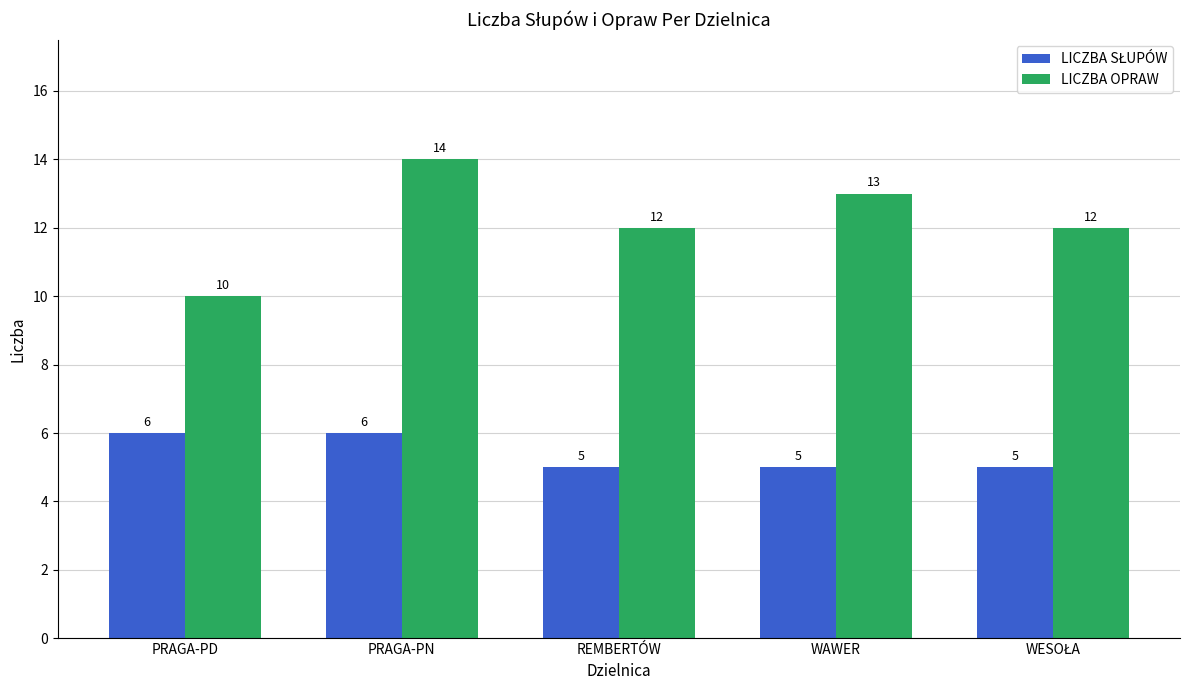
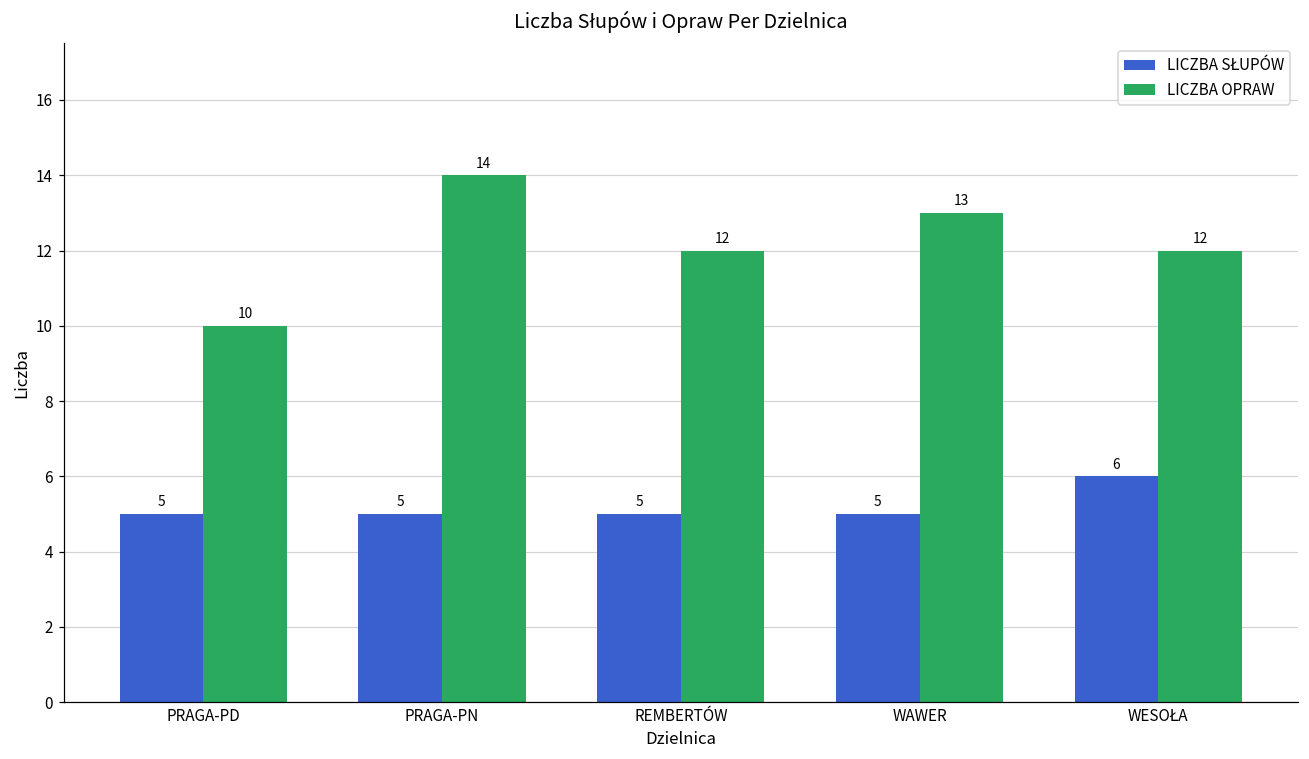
LICZBA SŁUPÓW, PRAGA-PD: 6 -> 5
LICZBA SŁUPÓW, PRAGA-PN: 6 -> 5
LICZBA SŁUPÓW, WESOŁA: 5 -> 6
